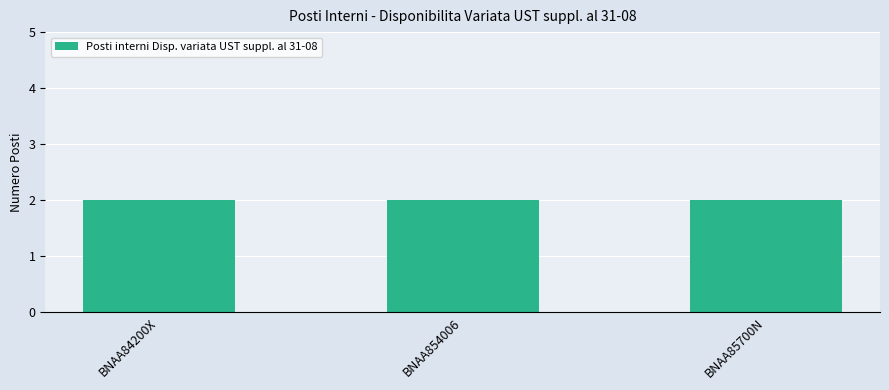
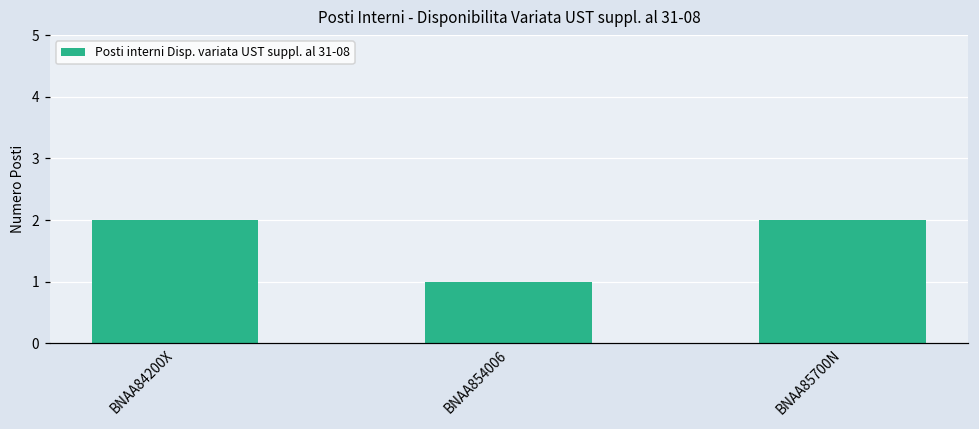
BNAA854006: 2 -> 1
